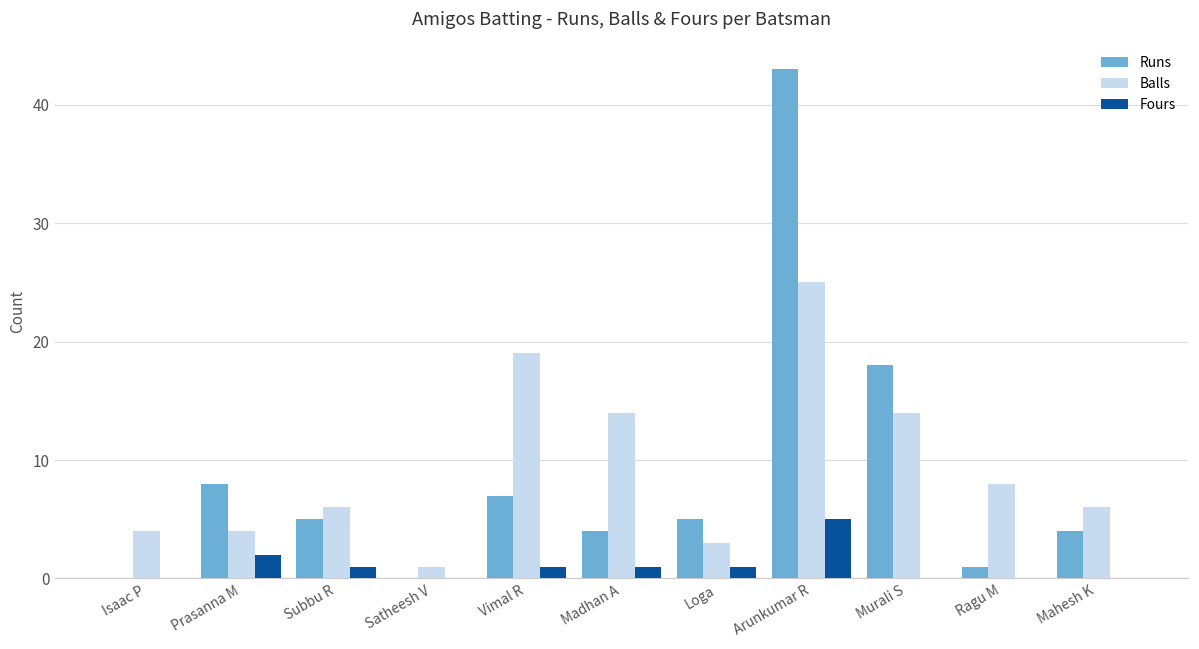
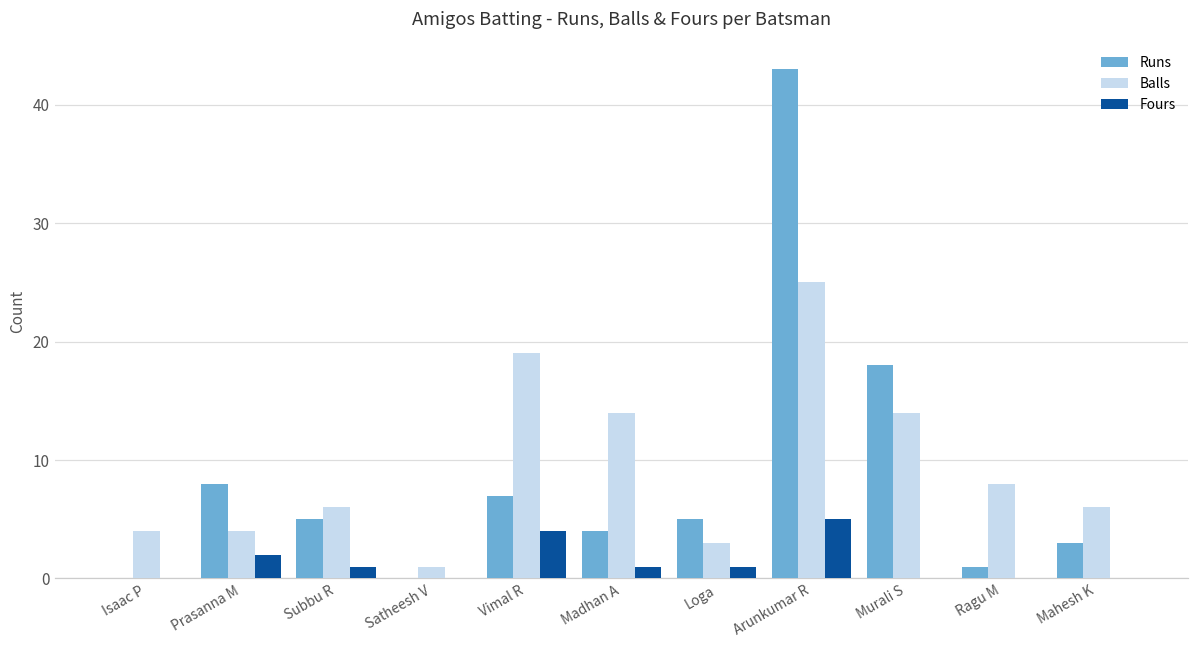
Fours, Vimal R: 1 -> 4
Runs, Mahesh K: 4 -> 3
